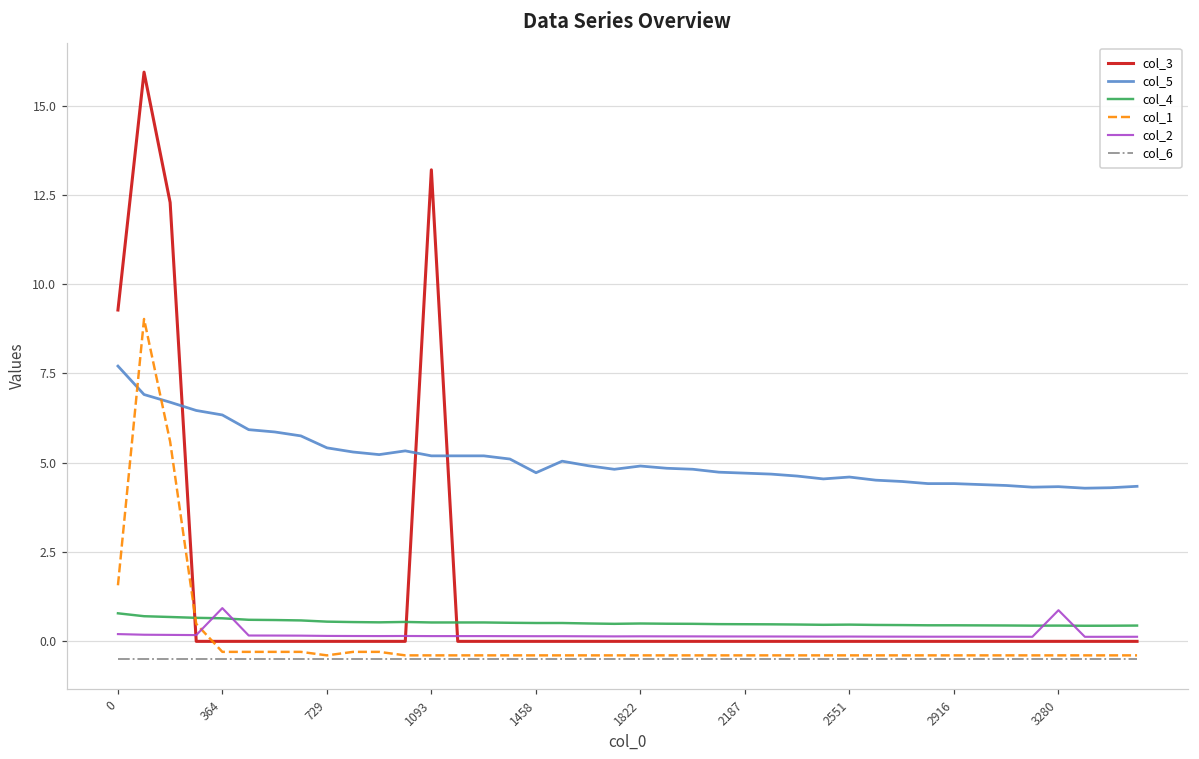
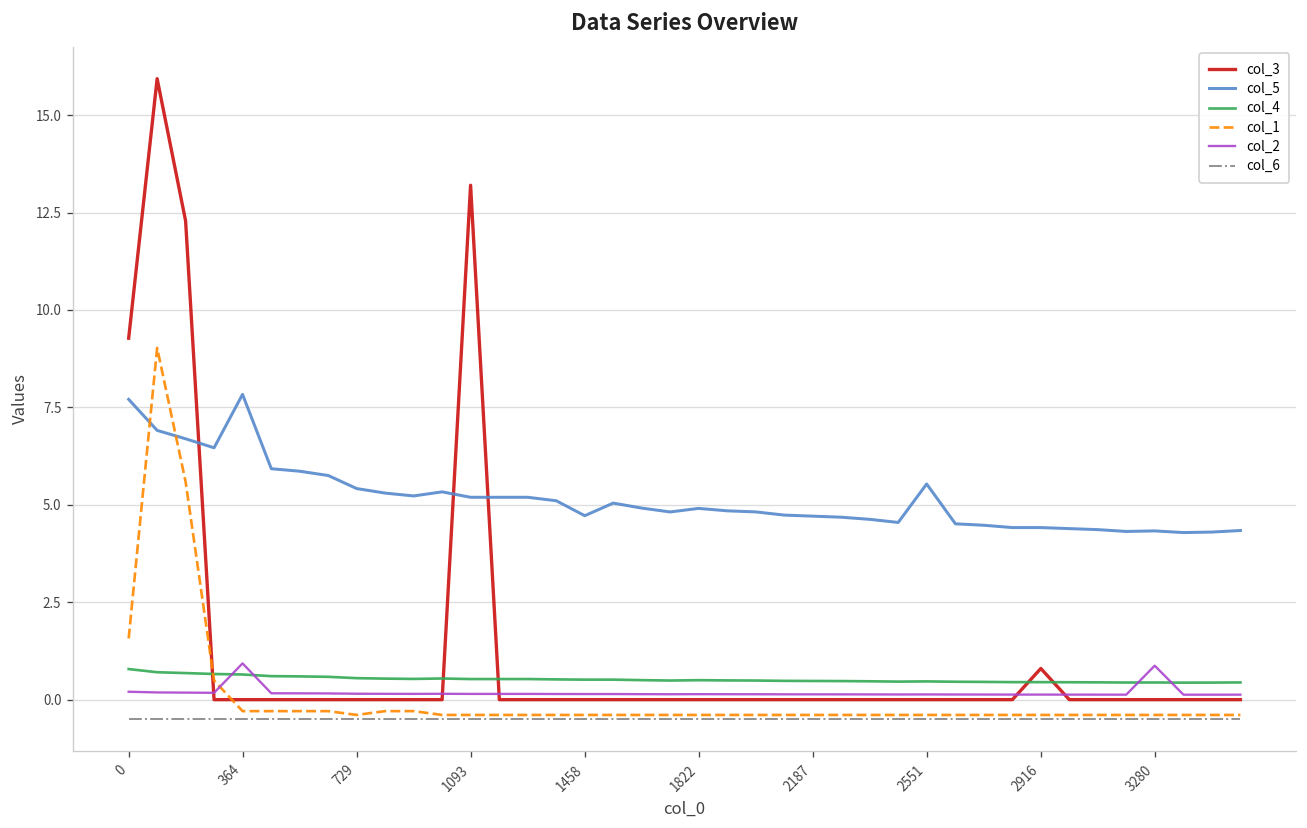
col_5, 364: 6.3 -> 7.8
col_5, 2551: 4.6 -> 5.5
col_3, 2916: 0.0 -> 0.8
